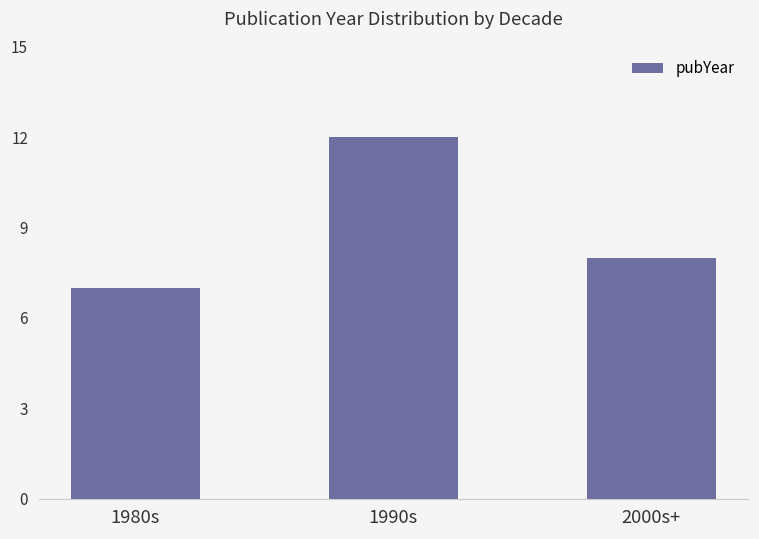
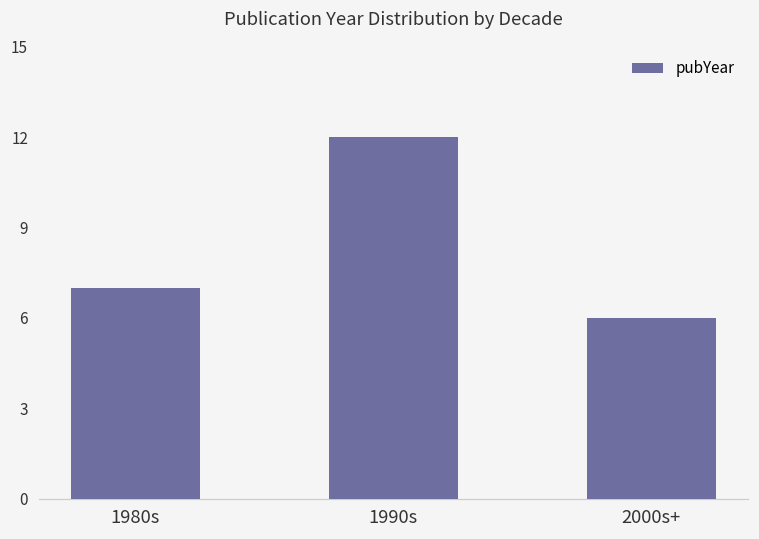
2000s+: 8 -> 6
